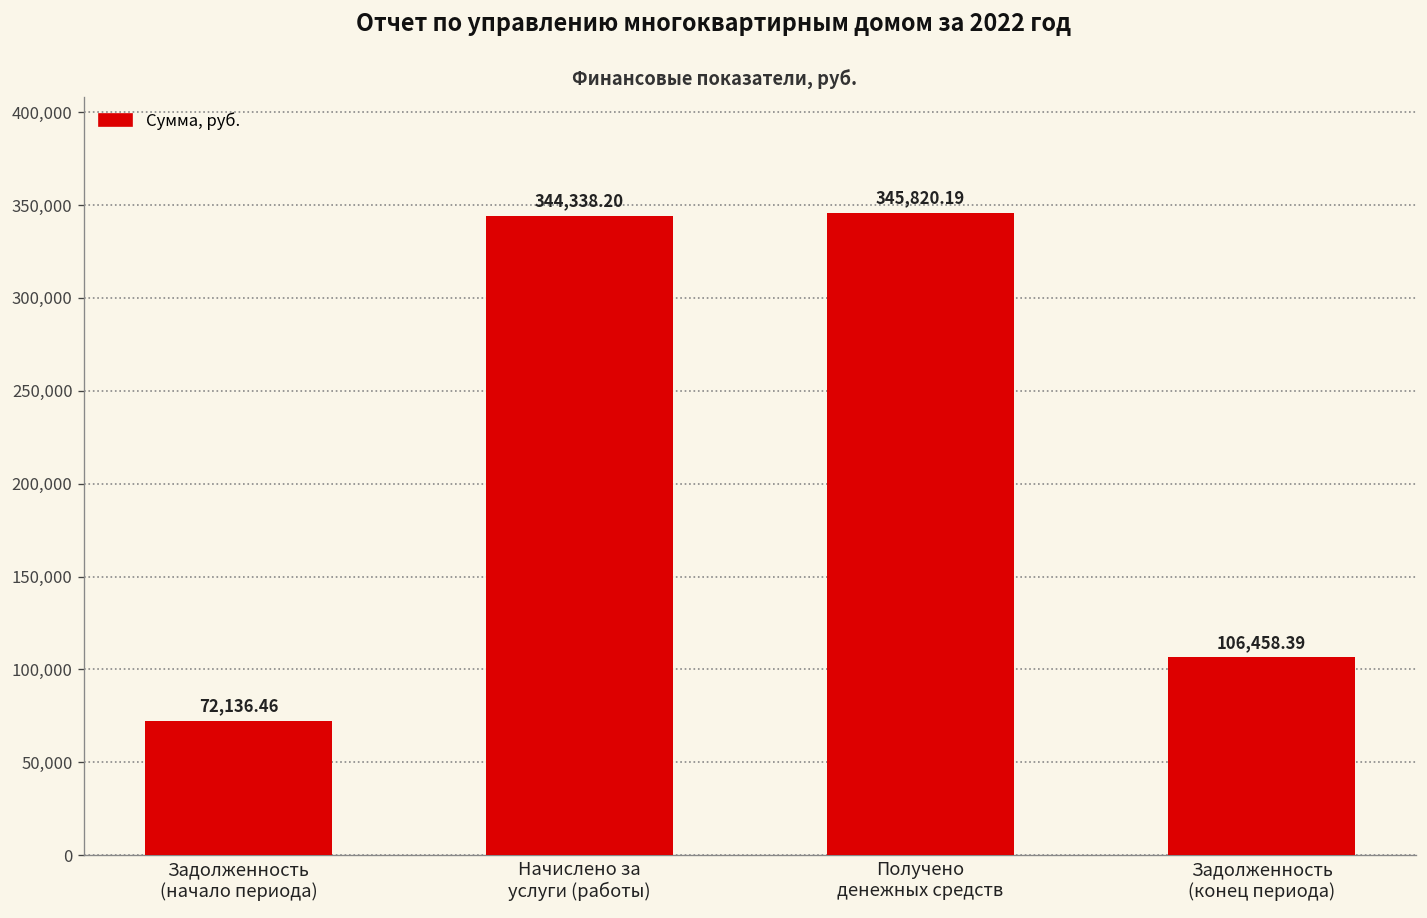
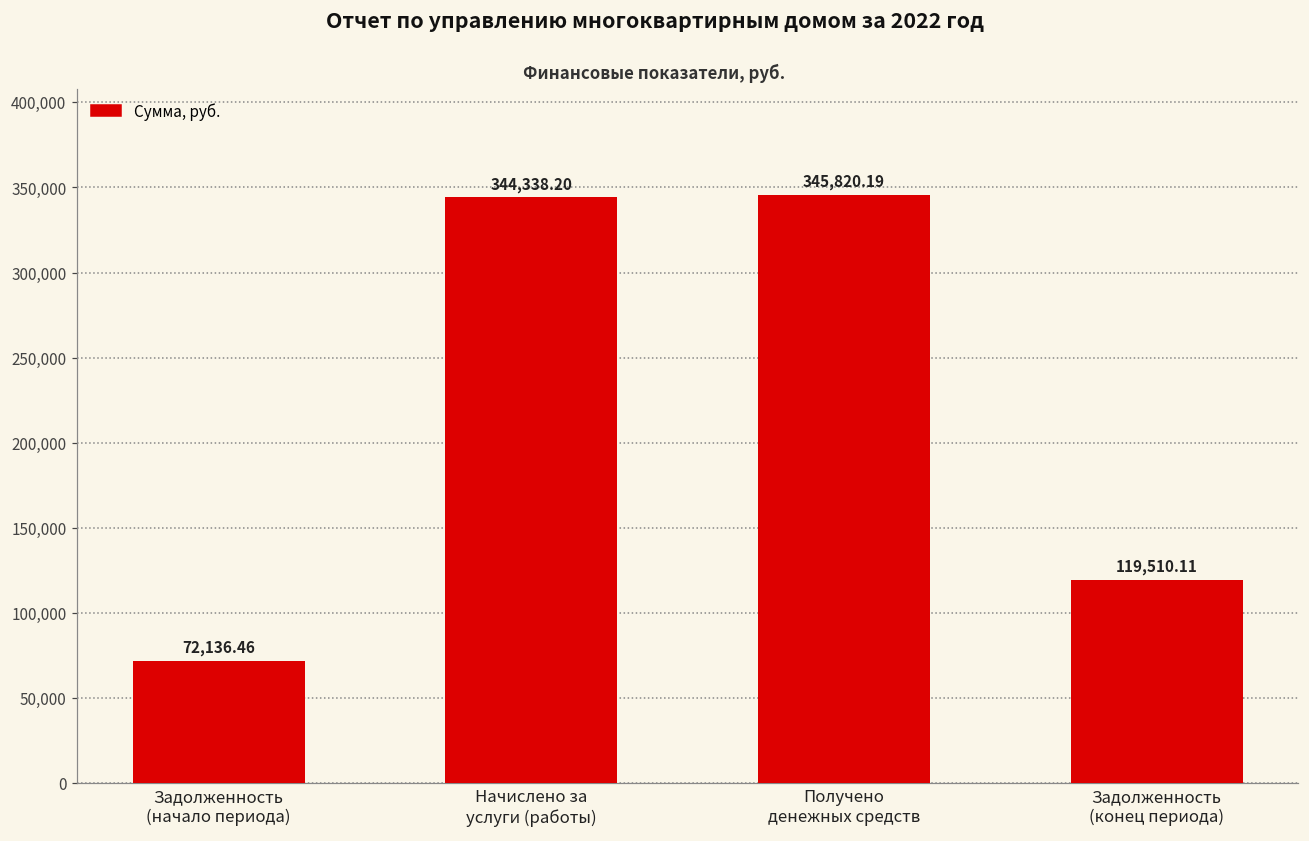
Задолженность (конец периода): 106,458.39 -> 119,510.11
